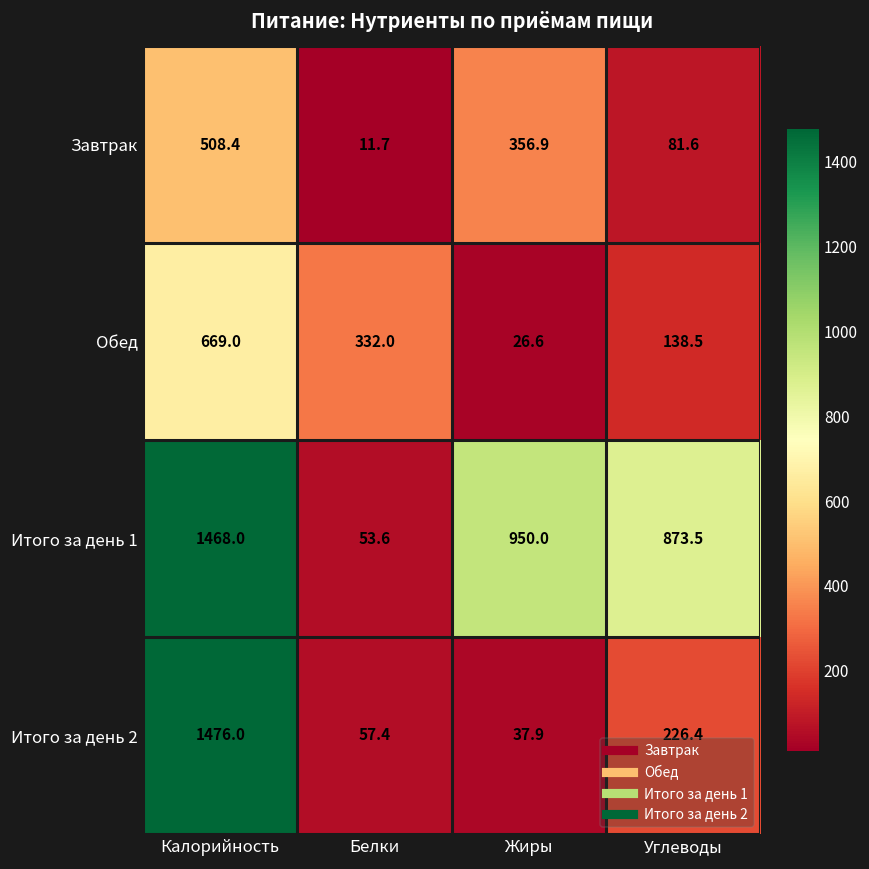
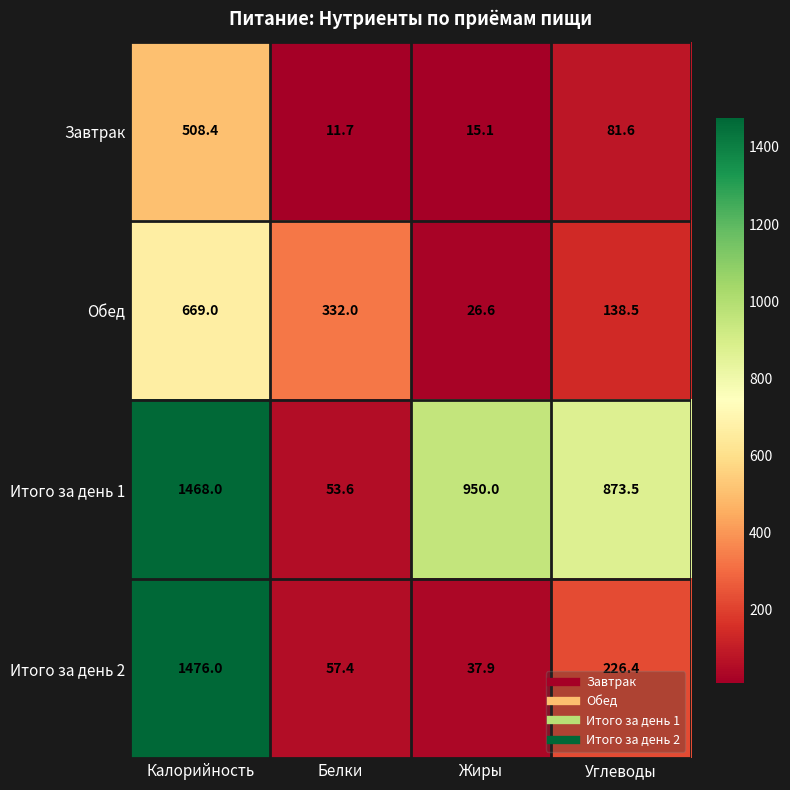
Завтрак, Жиры: 356.9 -> 15.1
